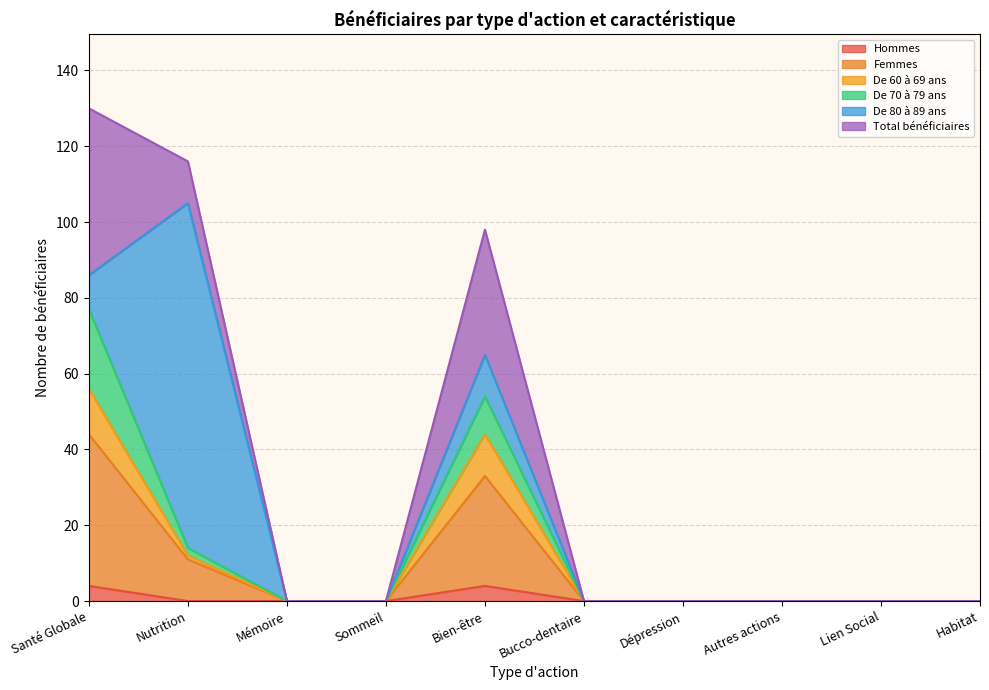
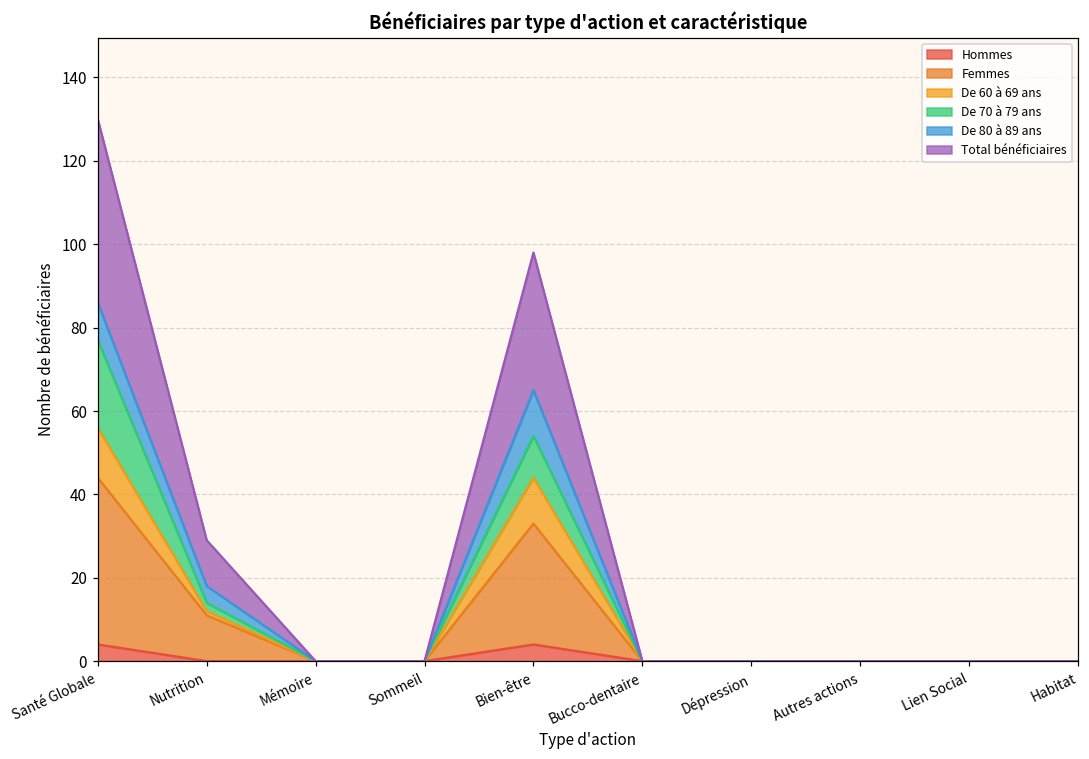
De 80 à 89 ans, Nutrition: 91 -> 4
